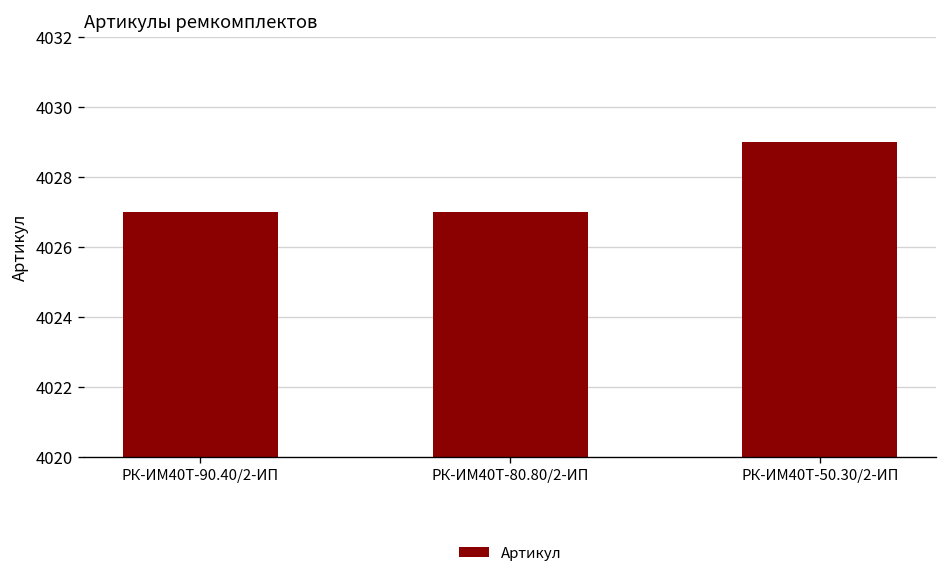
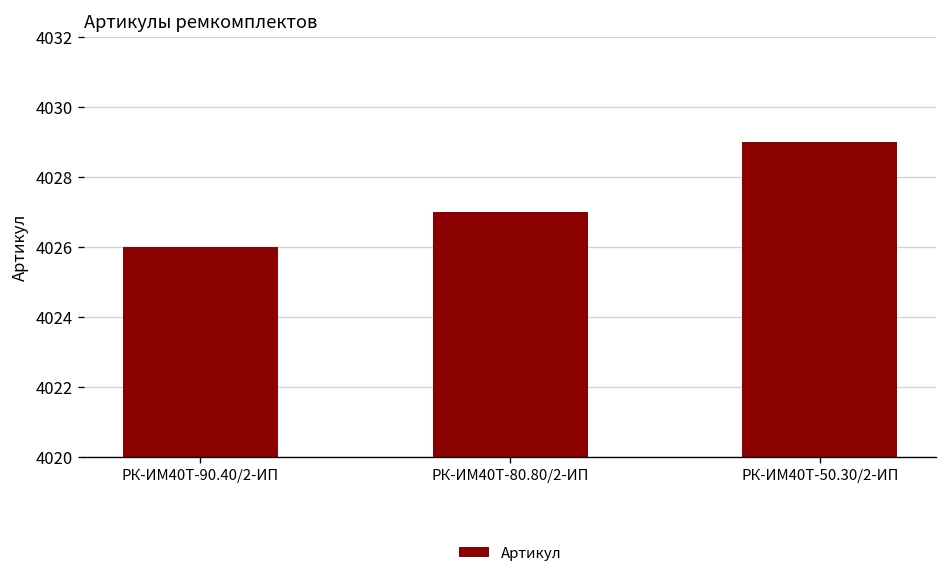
РК-ИМ40T-90.40/2-ИП: 4027 -> 4026
